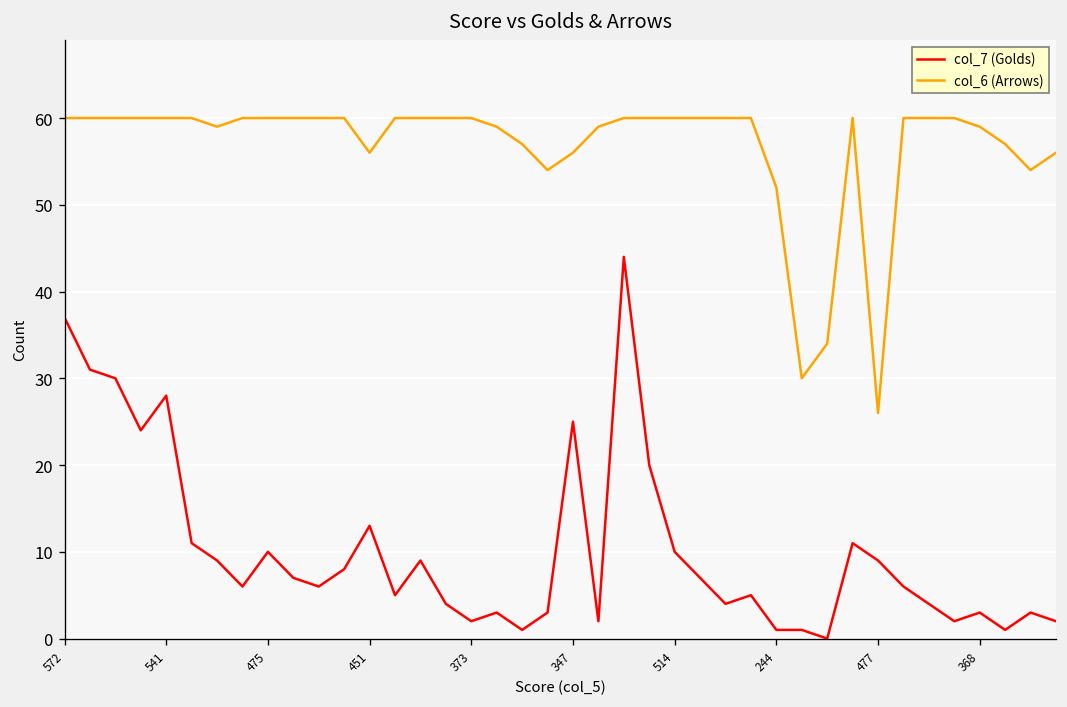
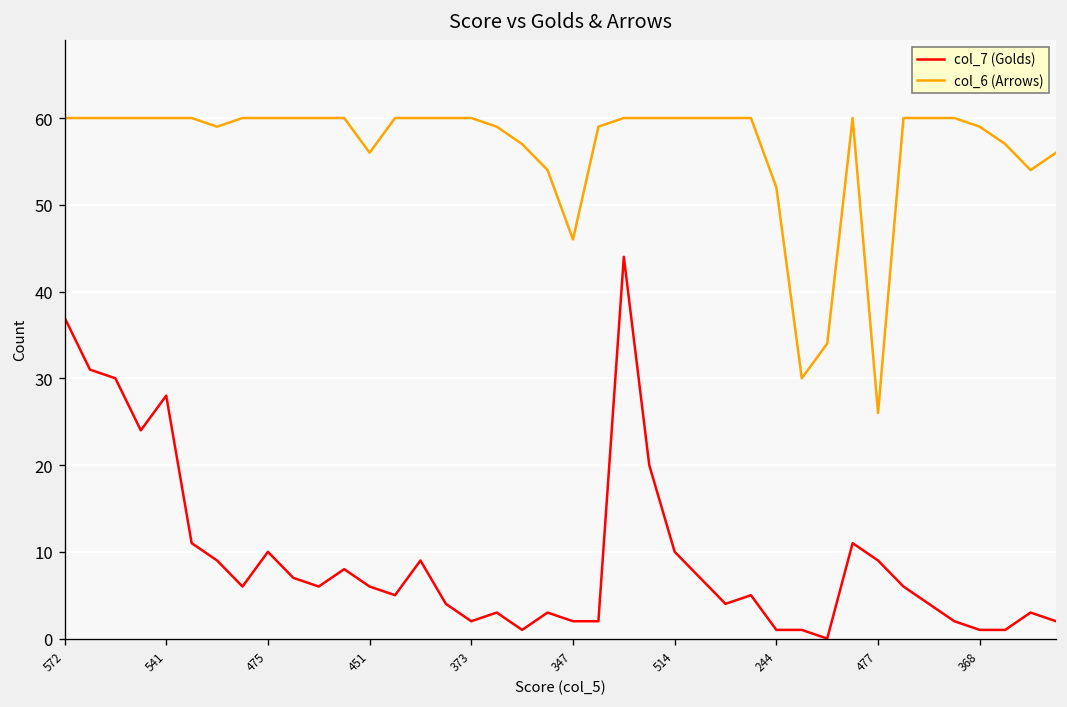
col_7 (Golds), 451: 13 -> 6
col_7 (Golds), 347: 25 -> 2
col_6 (Arrows), 347: 56 -> 46
col_7 (Golds), 368: 3 -> 1
